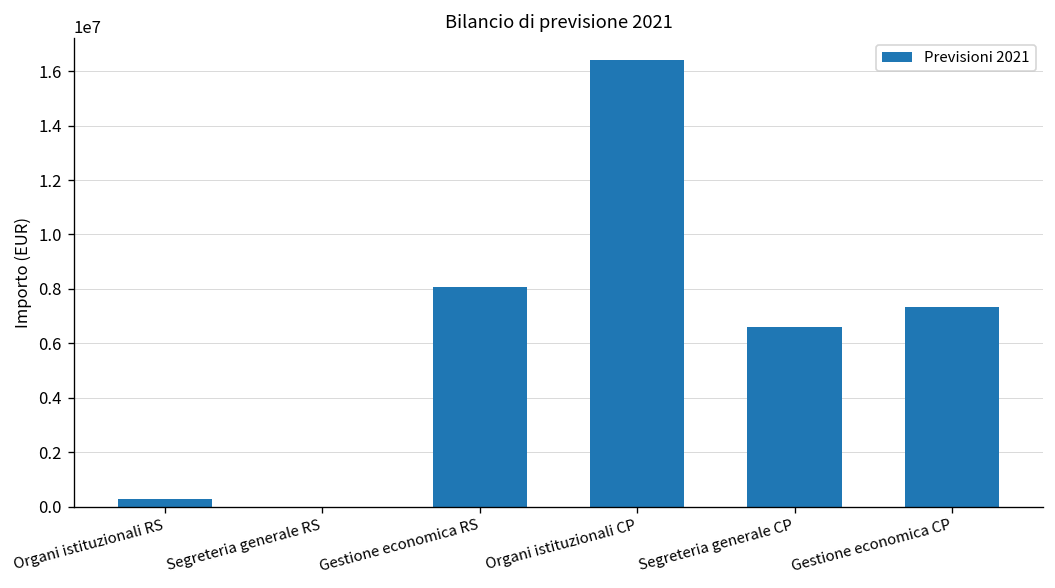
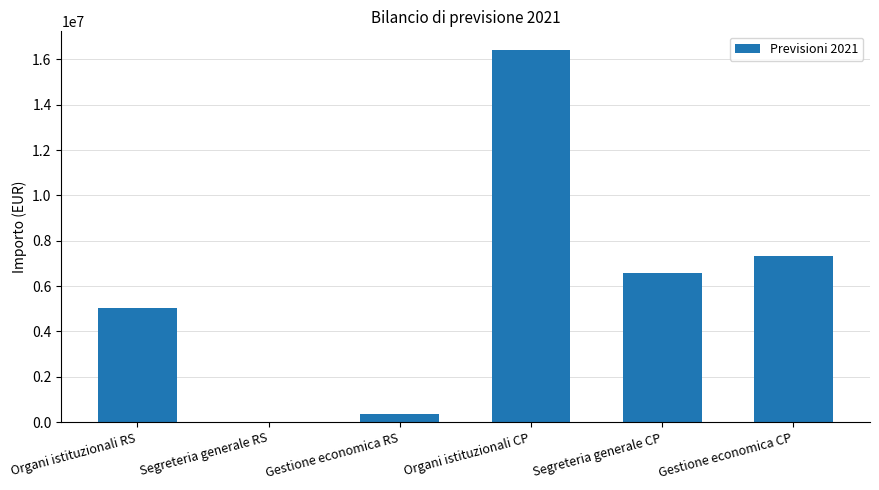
Organi istituzionali RS: 300000 -> 5000000
Gestione economica RS: 8100000 -> 300000
